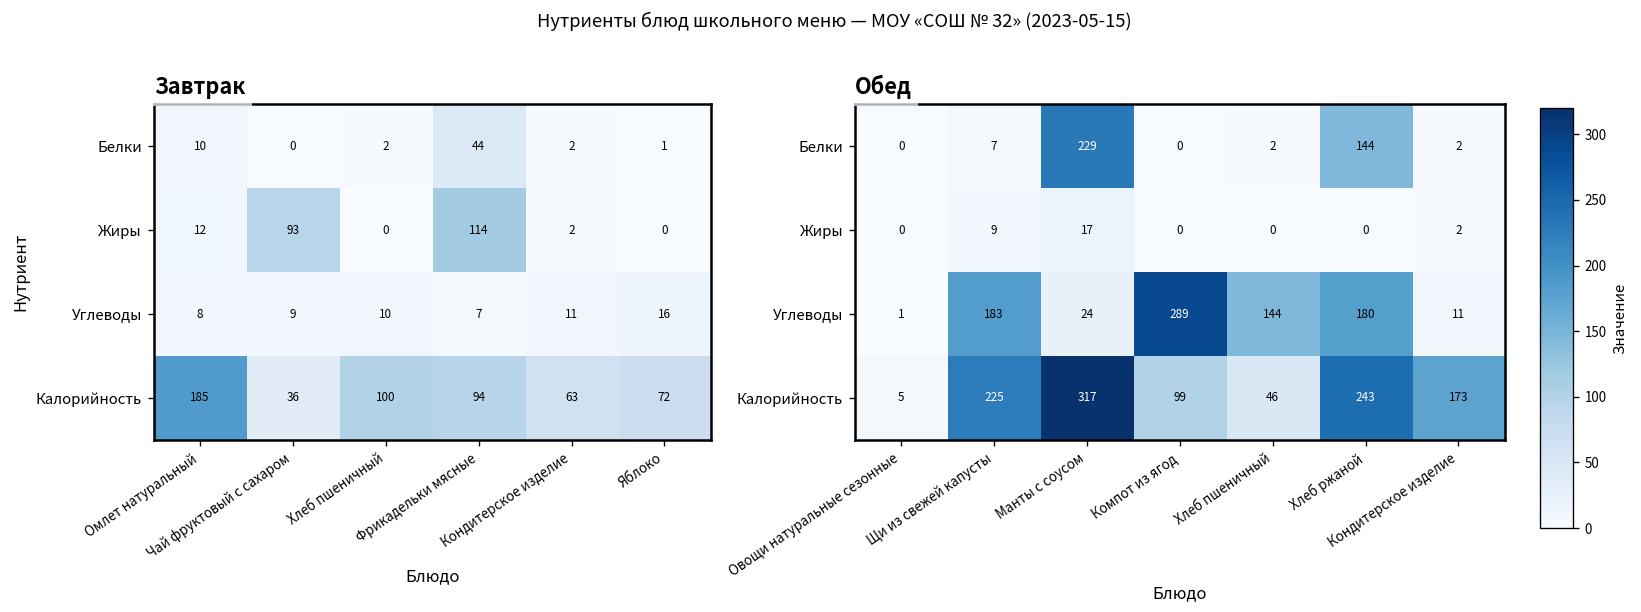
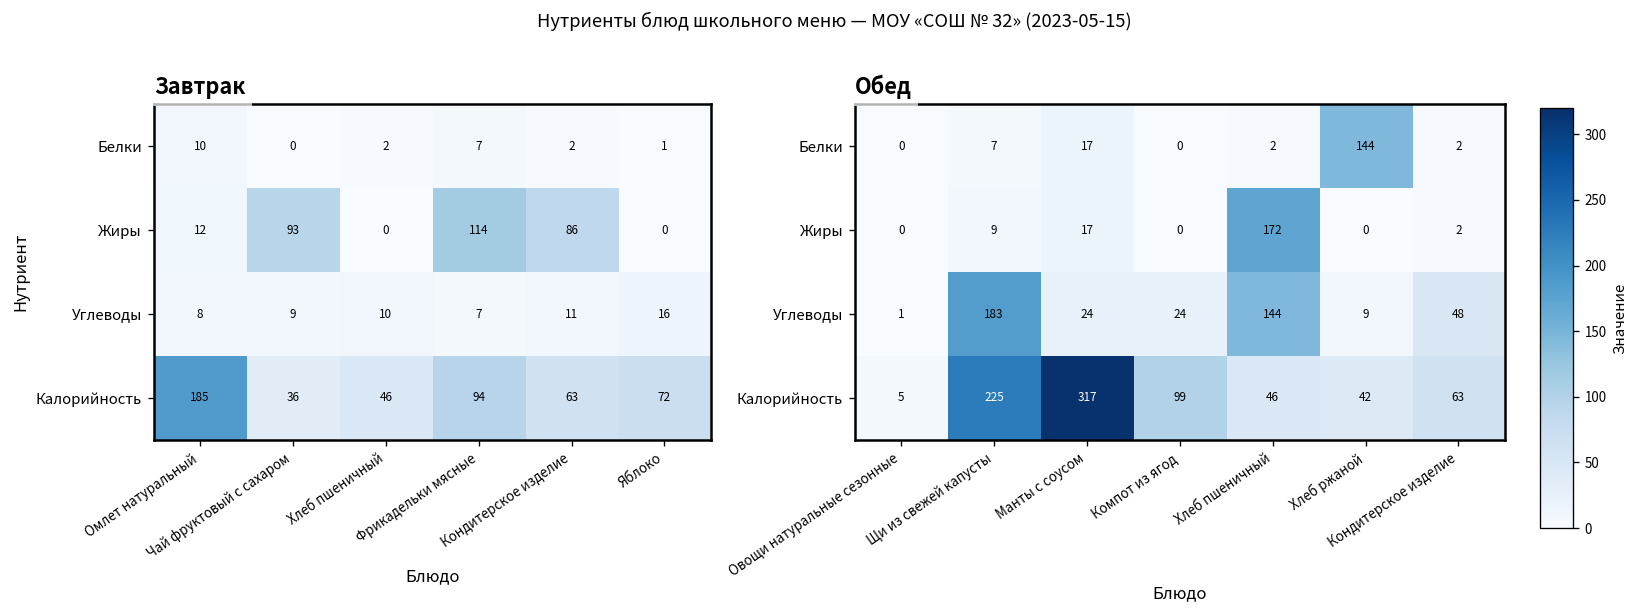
Завтрак, Белки, Фрикадельки мясные: 44 -> 7
Завтрак, Жиры, Кондитерское изделие: 2 -> 86
Завтрак, Калорийность, Хлеб пшеничный: 100 -> 46
Обед, Белки, Манты с соусом: 229 -> 17
Обед, Жиры, Хлеб пшеничный: 0 -> 172
Обед, Углеводы, Компот из ягод: 289 -> 24
Обед, Углеводы, Хлеб ржаной: 180 -> 9
Обед, Углеводы, Кондитерское изделие: 11 -> 48
Обед, Калорийность, Хлеб ржаной: 243 -> 42
Обед, Калорийность, Кондитерское изделие: 173 -> 63
